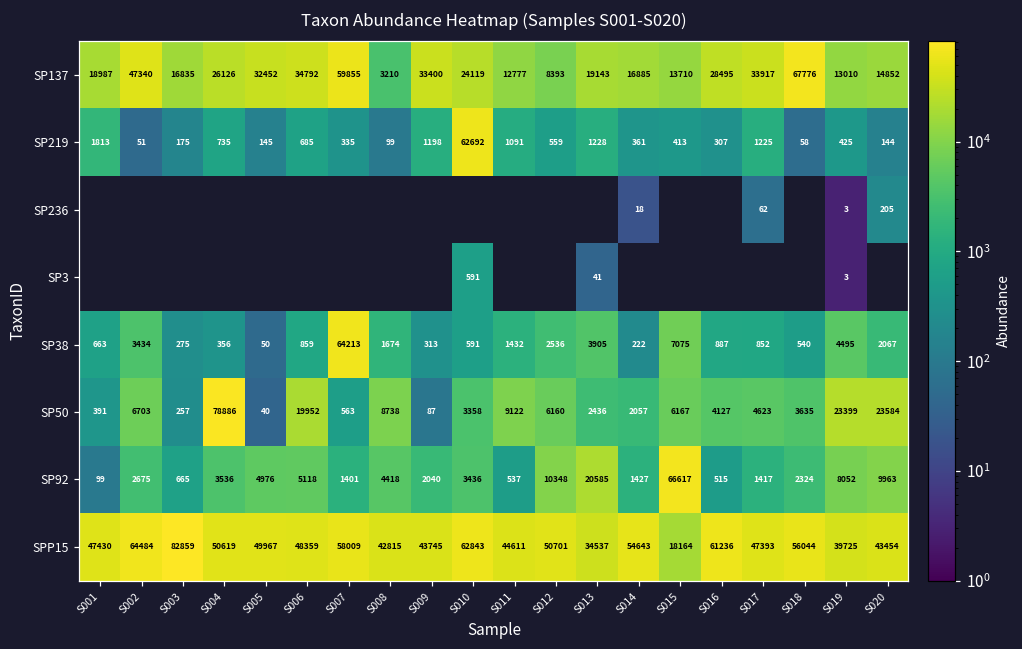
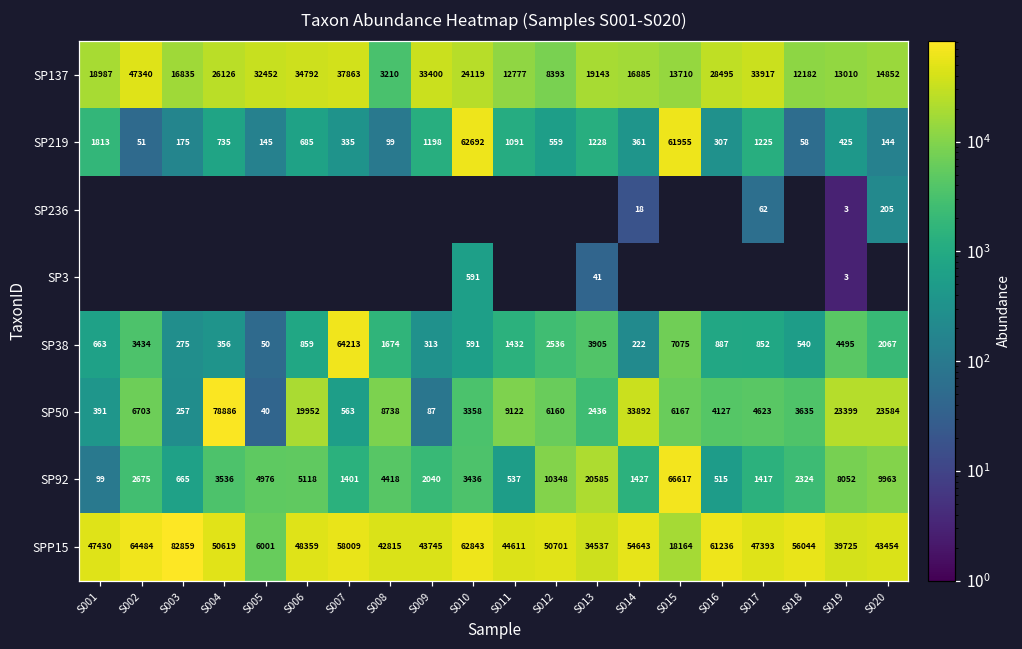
SP137, S007: 59855 -> 37863
SP137, S018: 67776 -> 12182
SP219, S015: 413 -> 61955
SP50, S014: 2057 -> 33892
SPP15, S005: 49967 -> 6001
